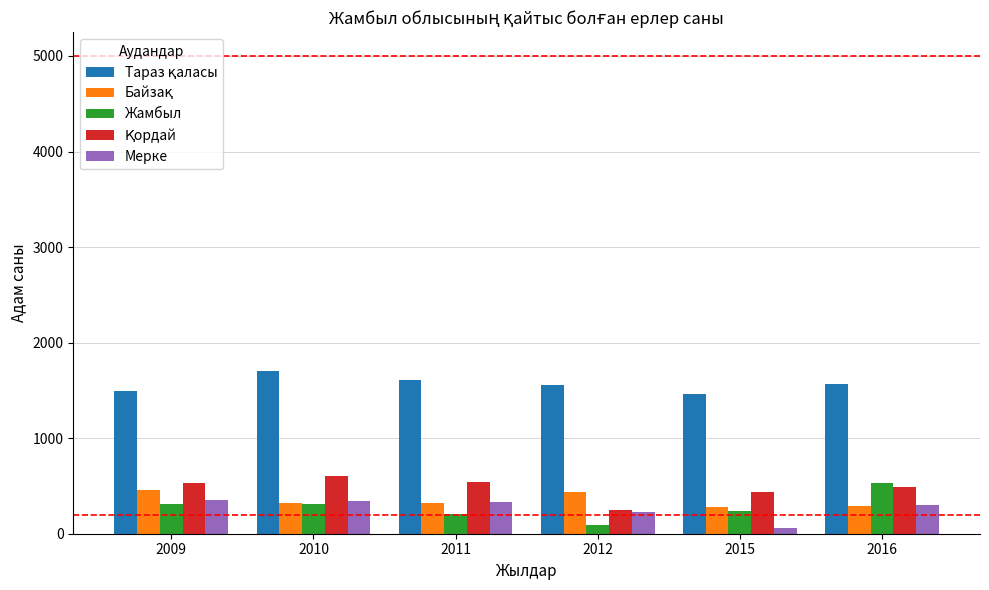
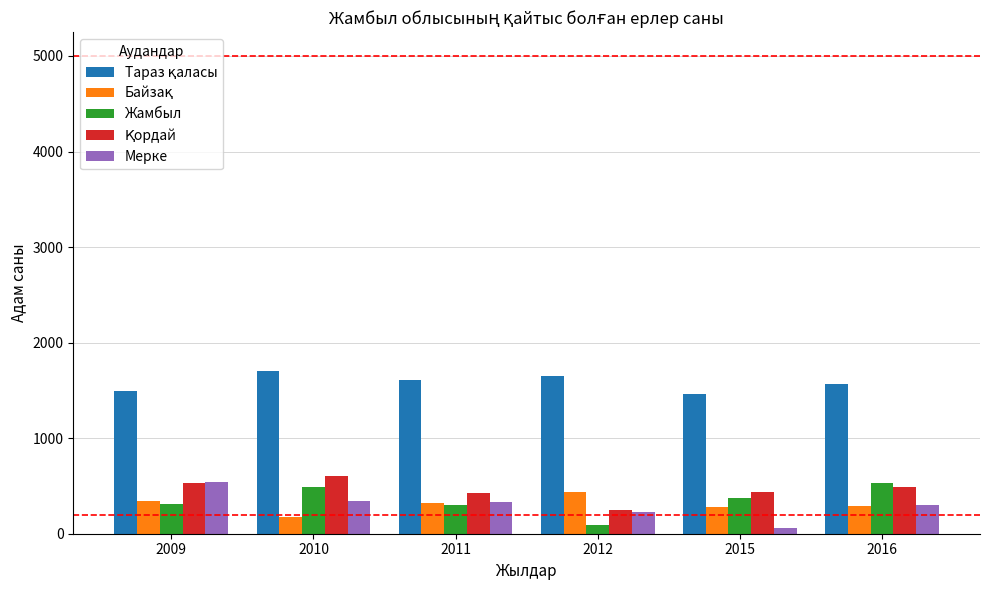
Байзақ, 2009: 500 -> 300
Мерке, 2009: 300 -> 500
Байзақ, 2010: 300 -> 200
Жамбыл, 2010: 300 -> 500
Жамбыл, 2011: 200 -> 300
Қордай, 2011: 500 -> 400
Тараз қаласы, 2012: 1600 -> 1700
Жамбыл, 2015: 200 -> 400
